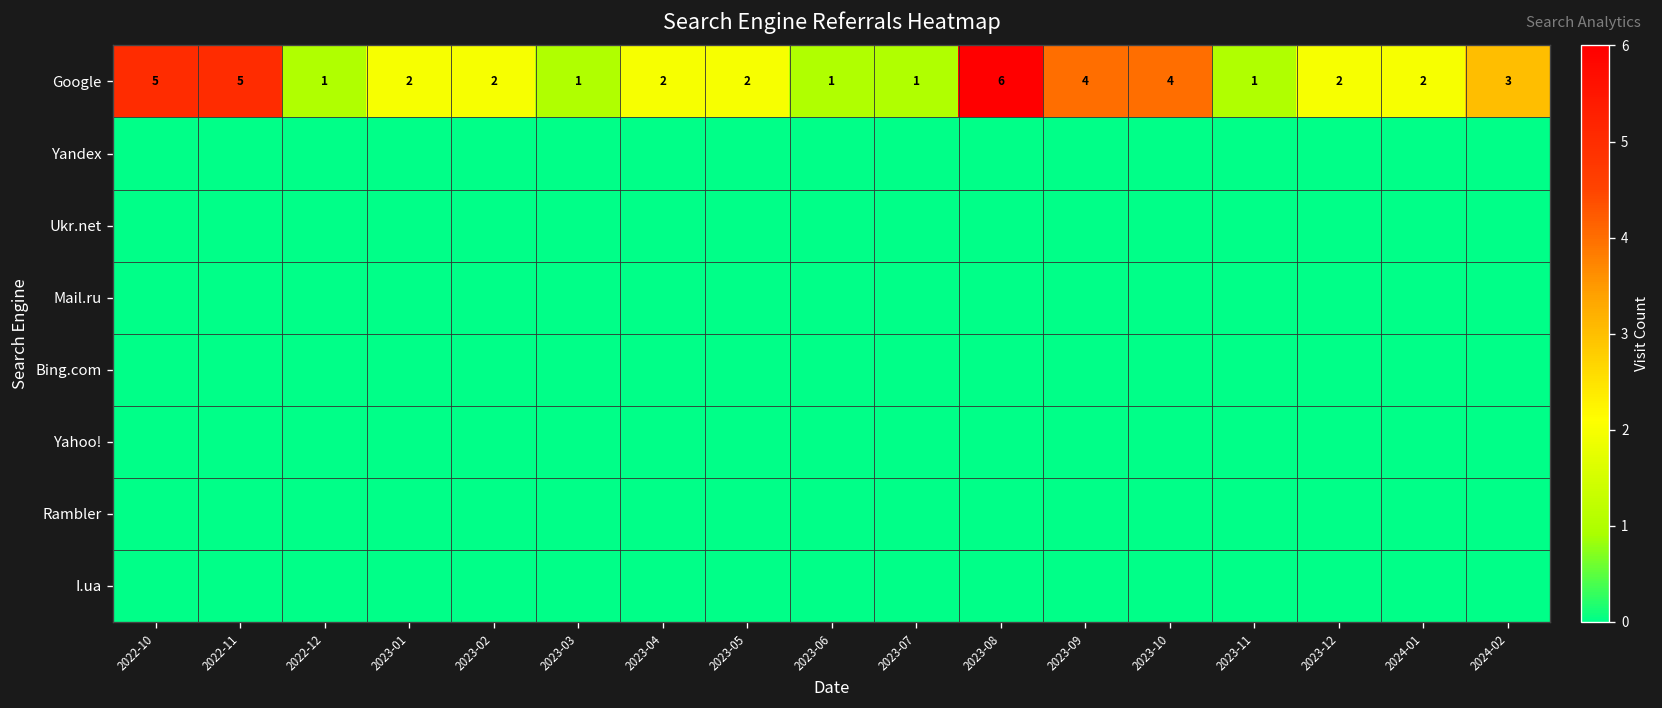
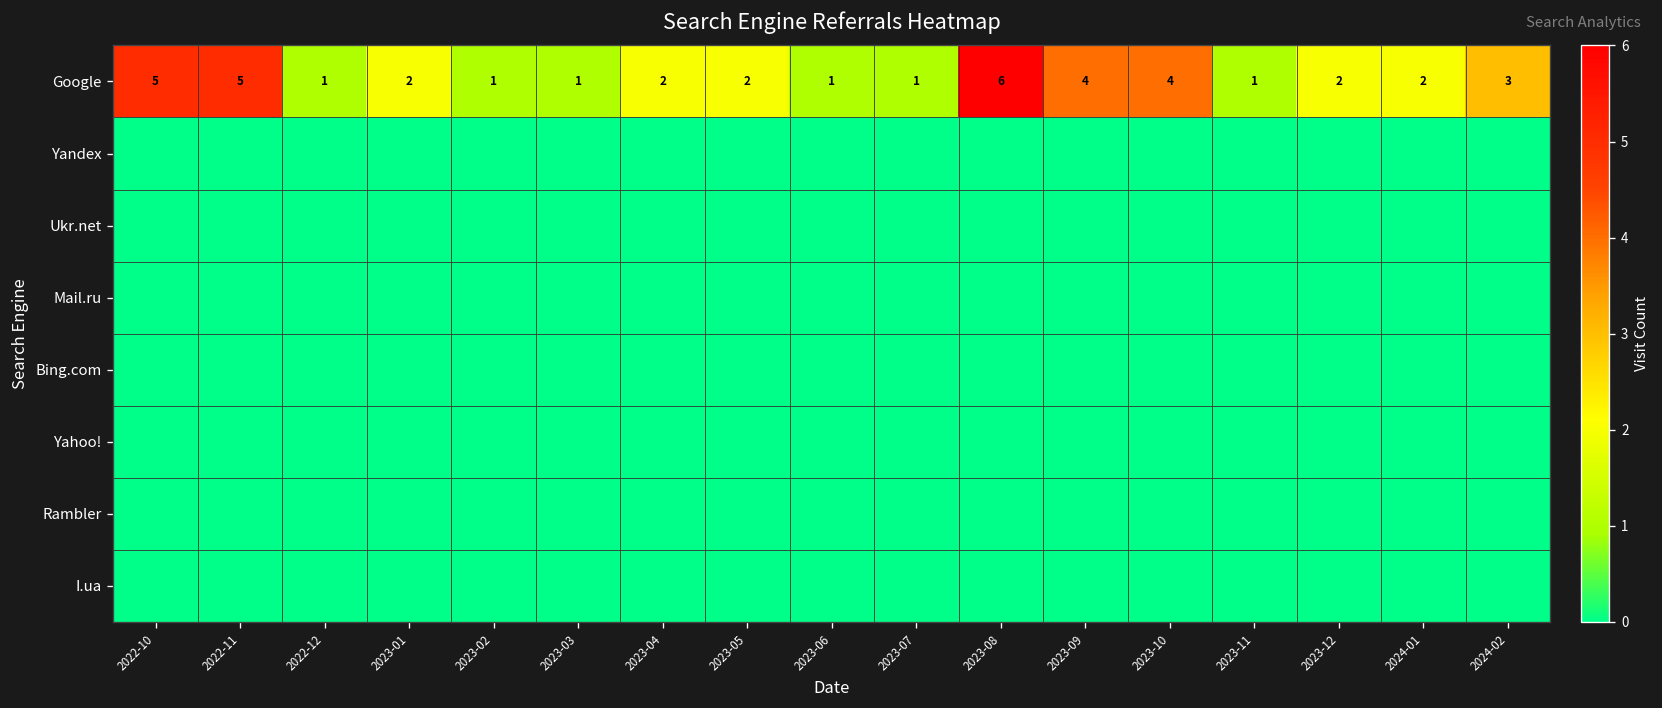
Google, 2023-02: 2 -> 1
